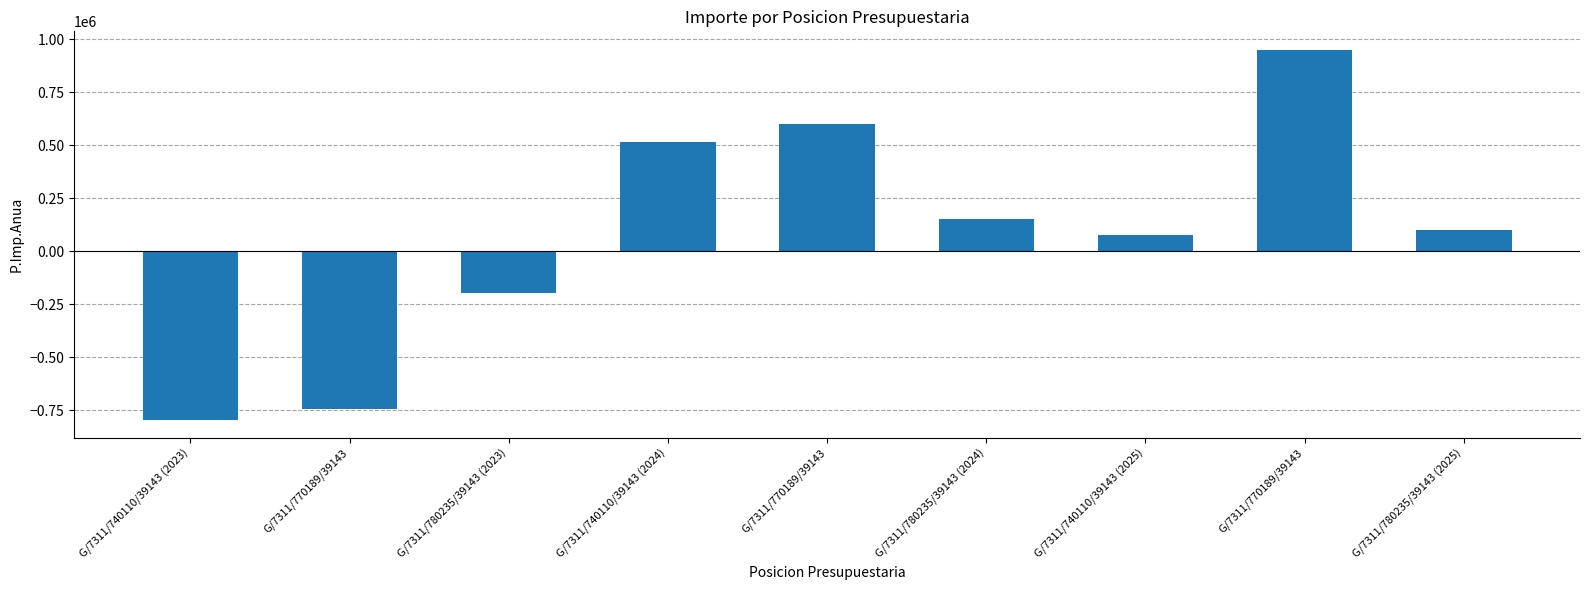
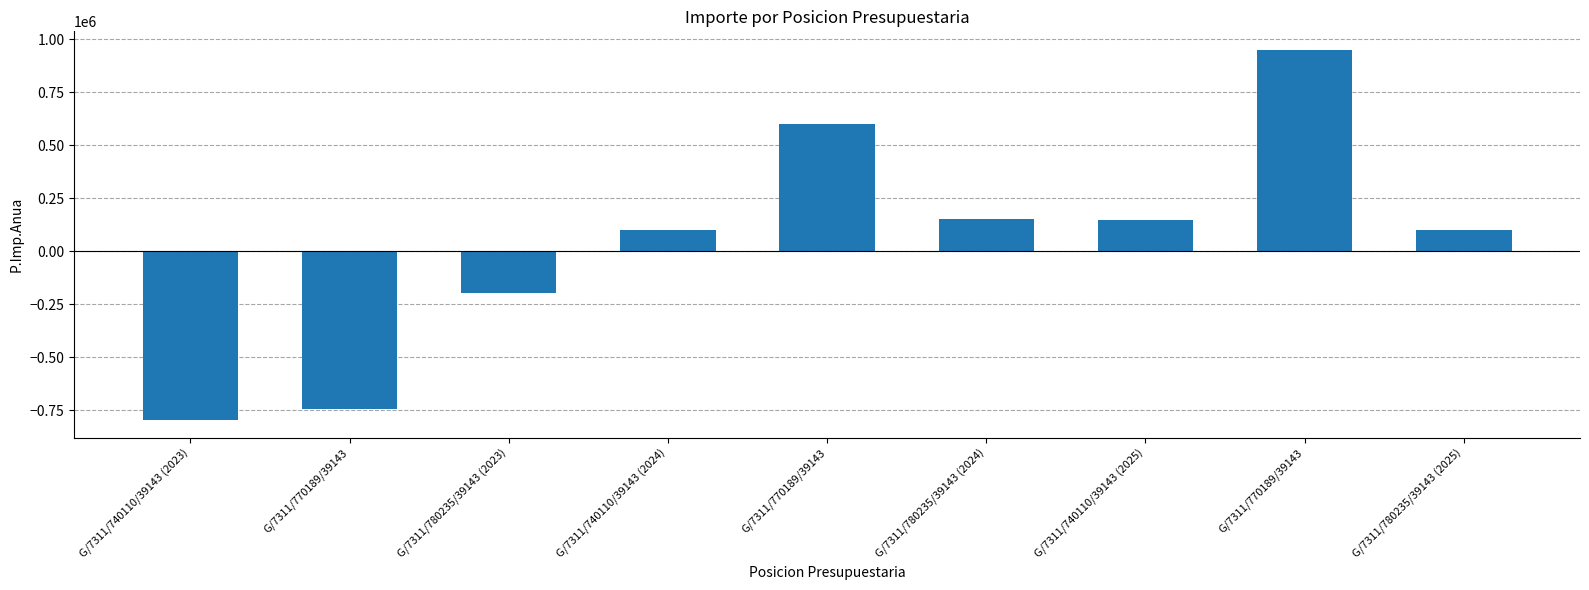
G/7311/740110/39143 (2024): 510000 -> 100000
G/7311/740110/39143 (2025): 80000 -> 150000
